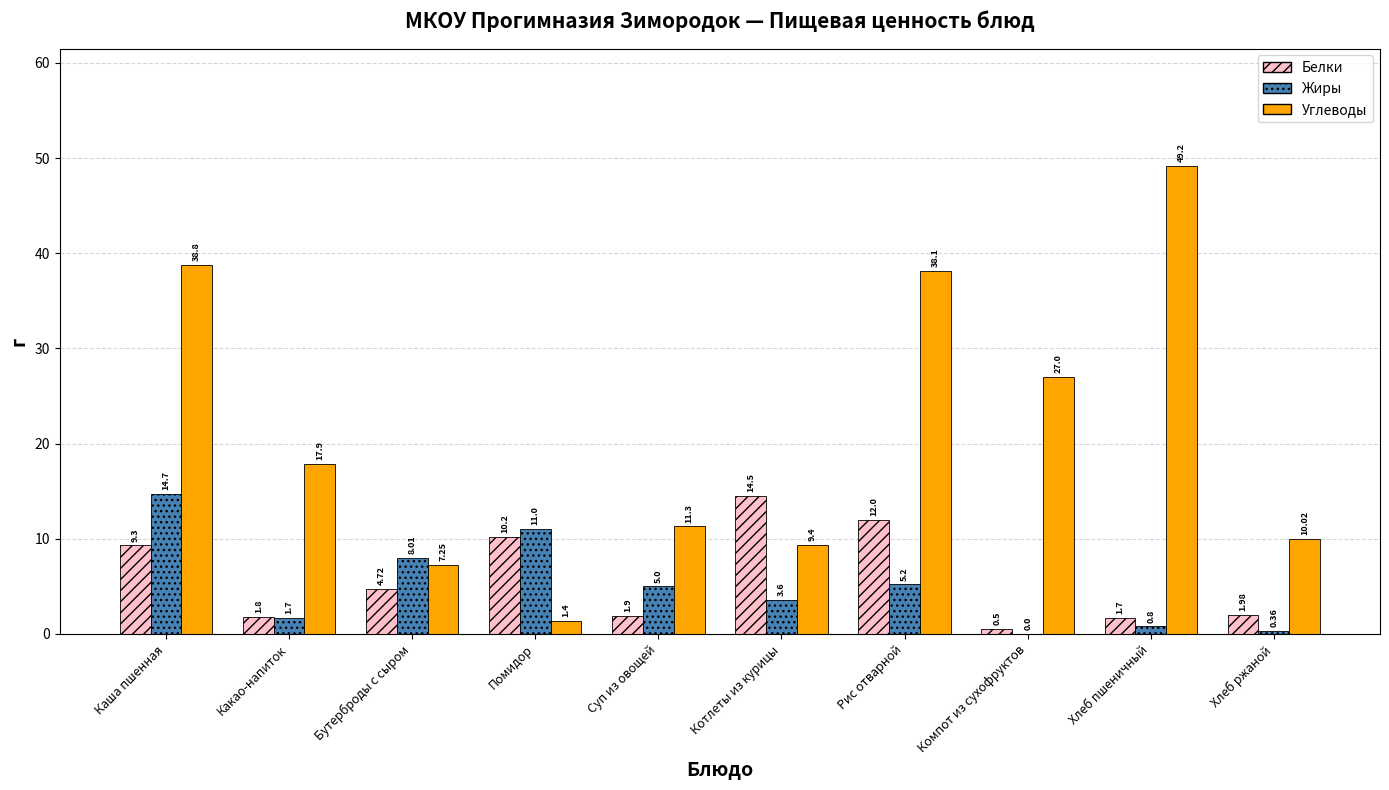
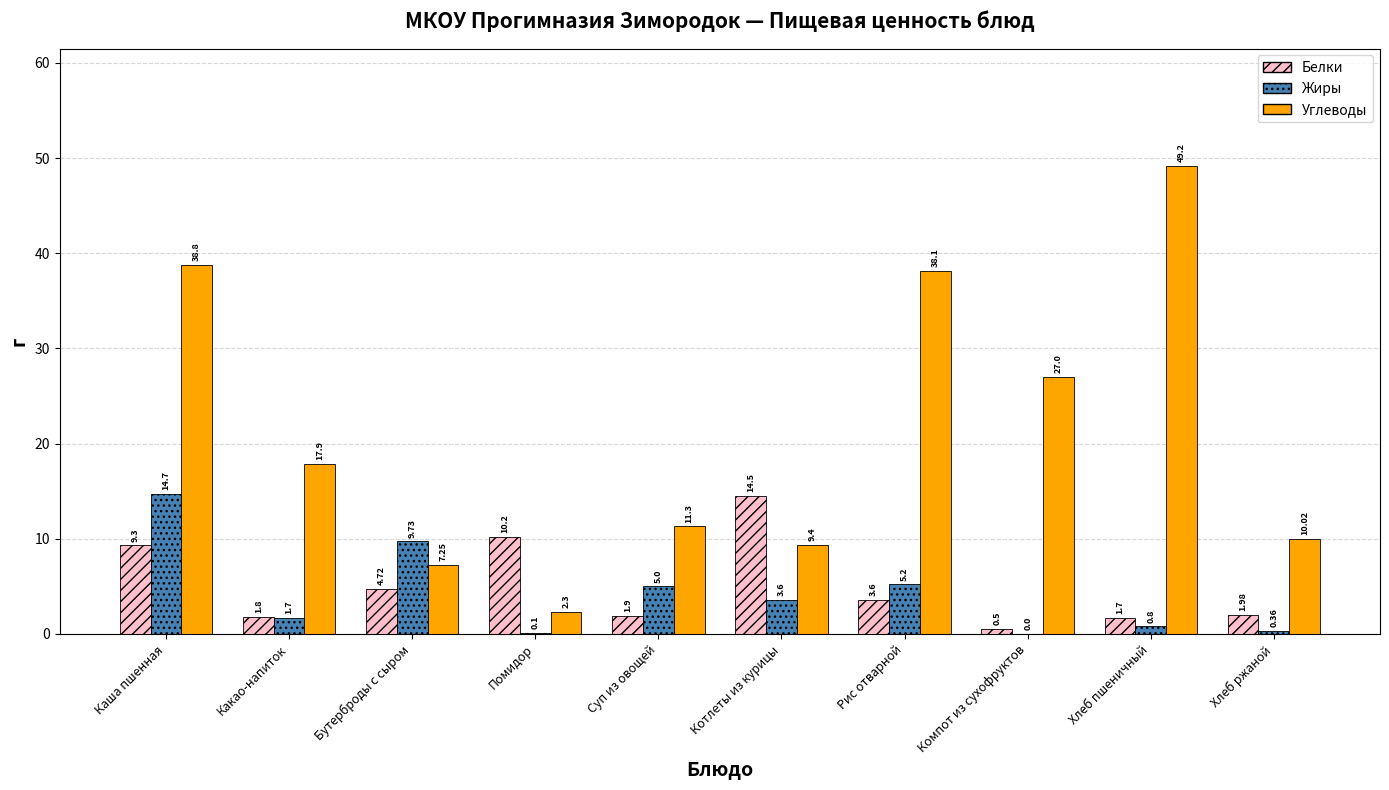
Жиры, Бутерброды с сыром: 8.01 -> 9.73
Жиры, Помидор: 11.0 -> 0.1
Углеводы, Помидор: 1.4 -> 2.3
Белки, Рис отварной: 12.0 -> 3.6
